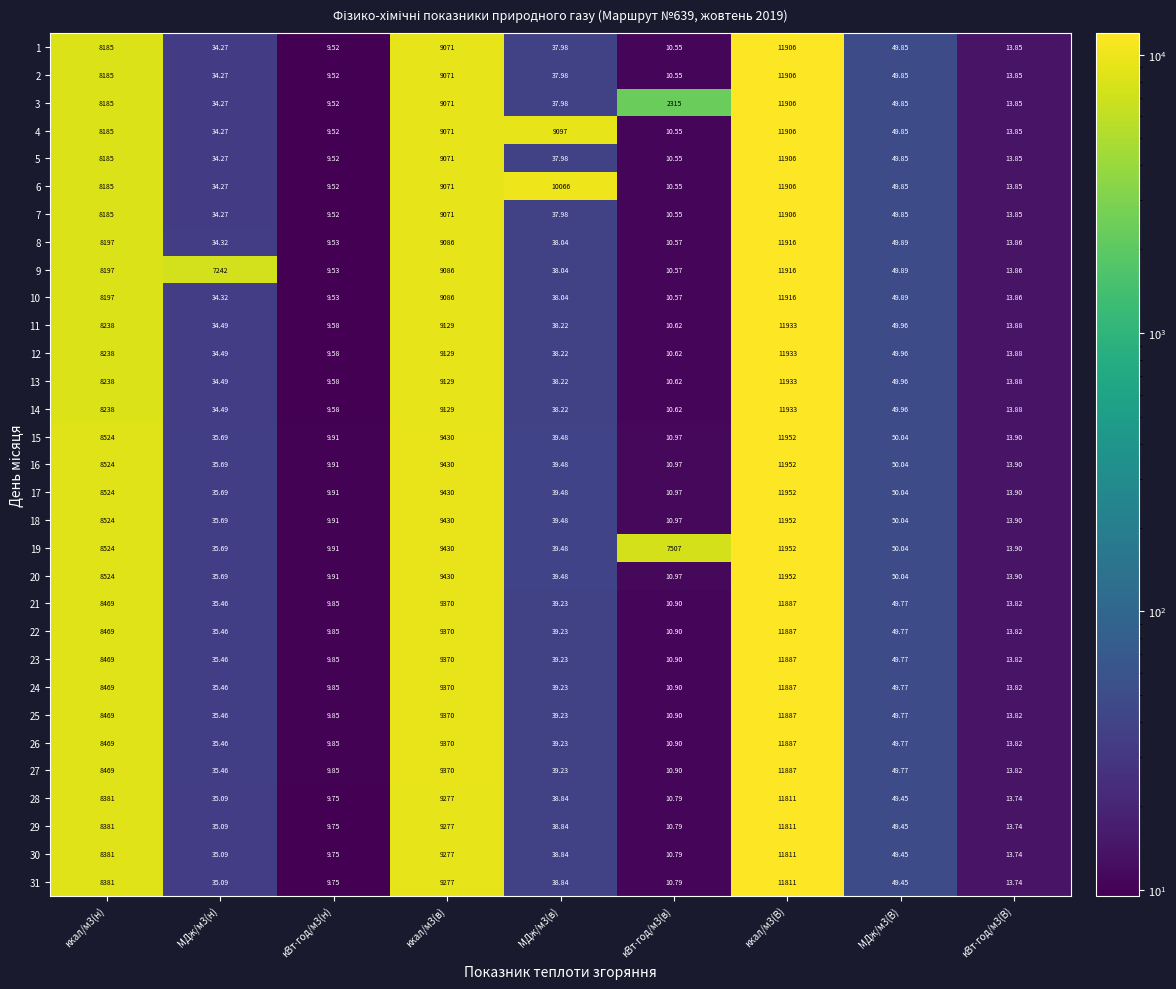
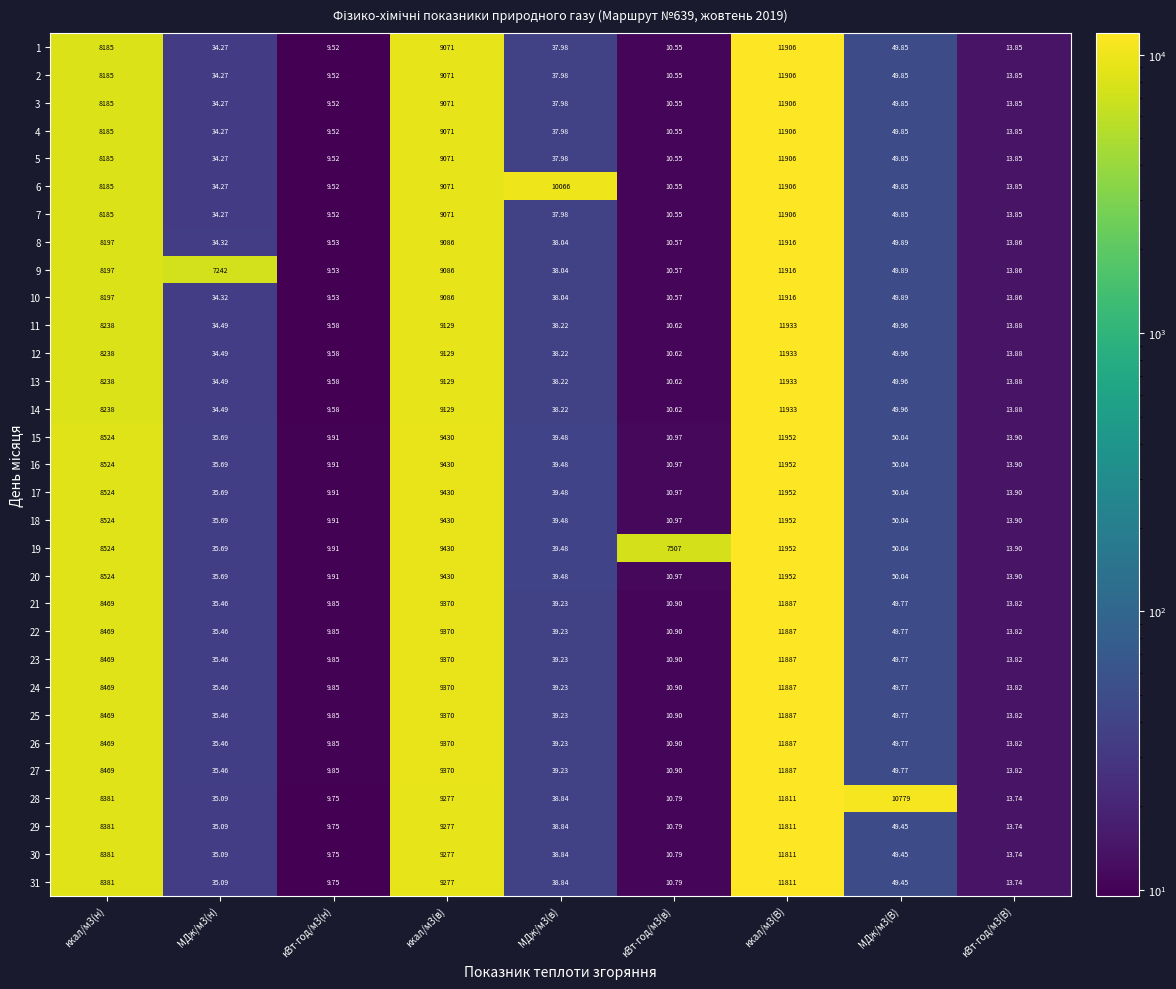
3, кВт⋅год/м3(в): 2315 -> 10.55
4, МДж/м3(в): 9097 -> 37.98
28, МДж/м3(В): 49.45 -> 10779
